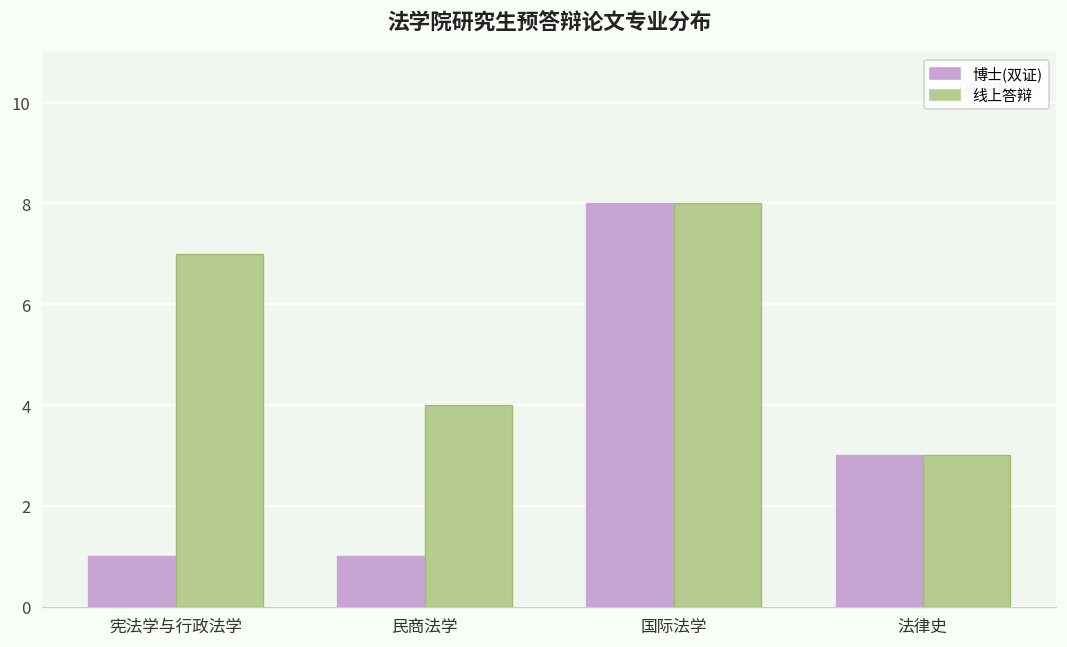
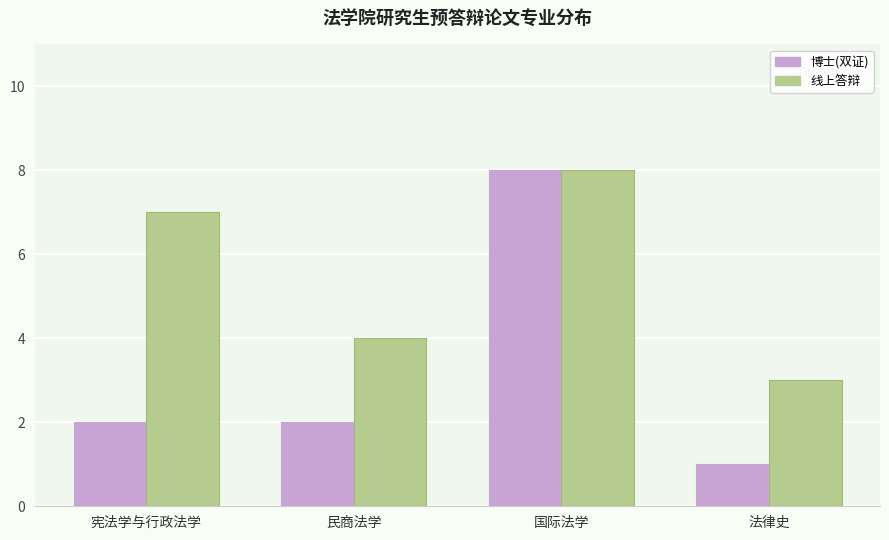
博士(双证), 宪法学与行政法学: 1 -> 2
博士(双证), 民商法学: 1 -> 2
博士(双证), 法律史: 3 -> 1
